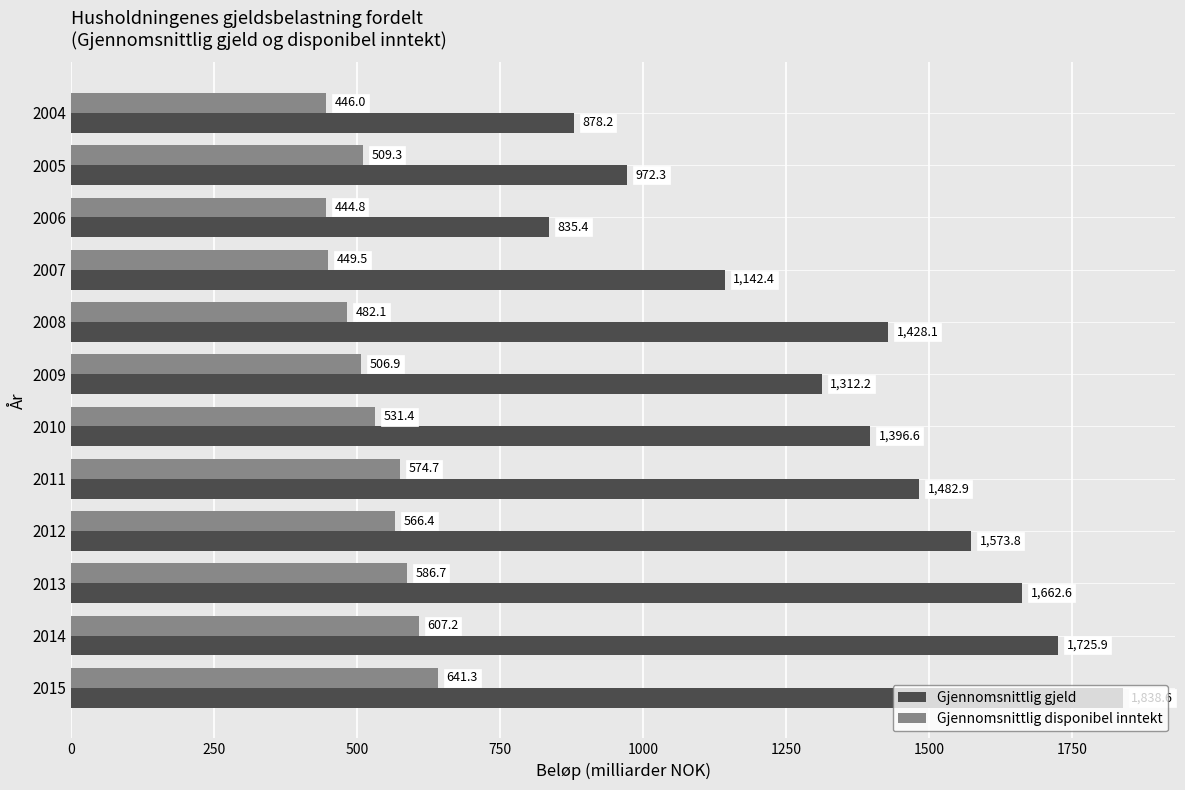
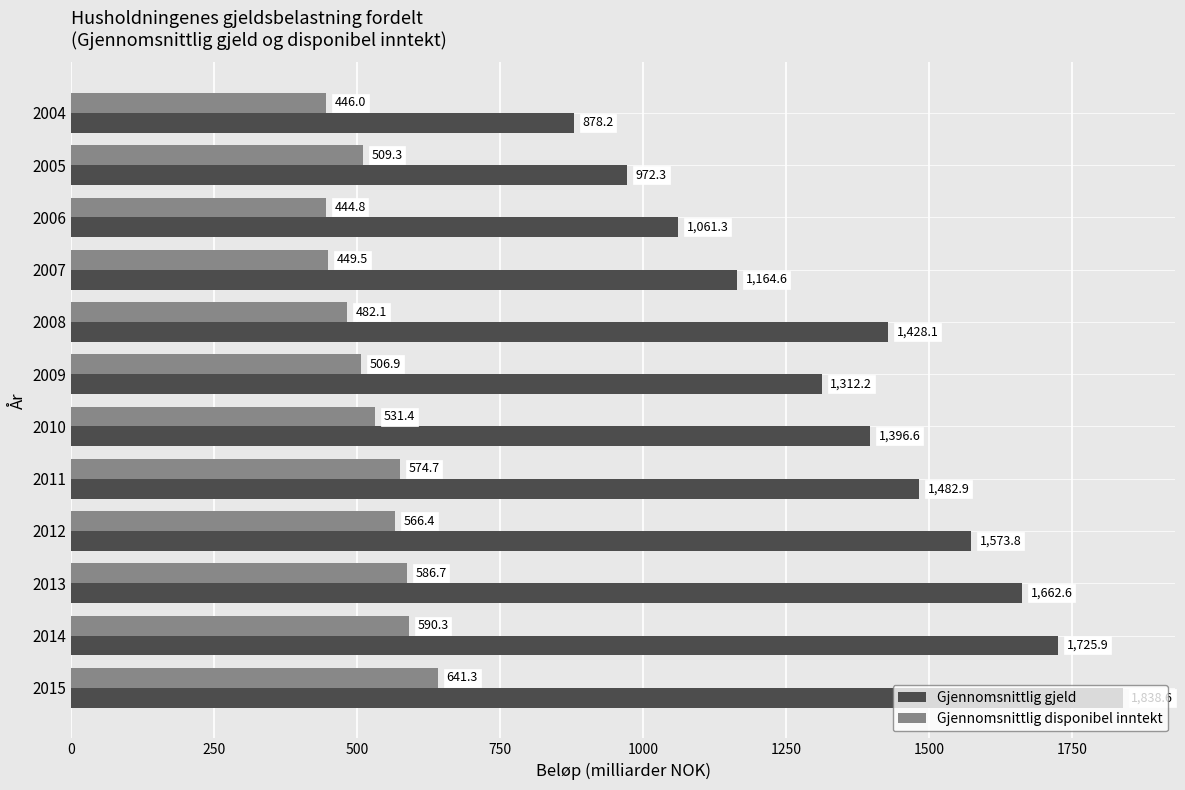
Gjennomsnittlig gjeld, 2006: 835.4 -> 1,061.3
Gjennomsnittlig gjeld, 2007: 1,142.4 -> 1,164.6
Gjennomsnittlig disponibel inntekt, 2014: 607.2 -> 590.3
